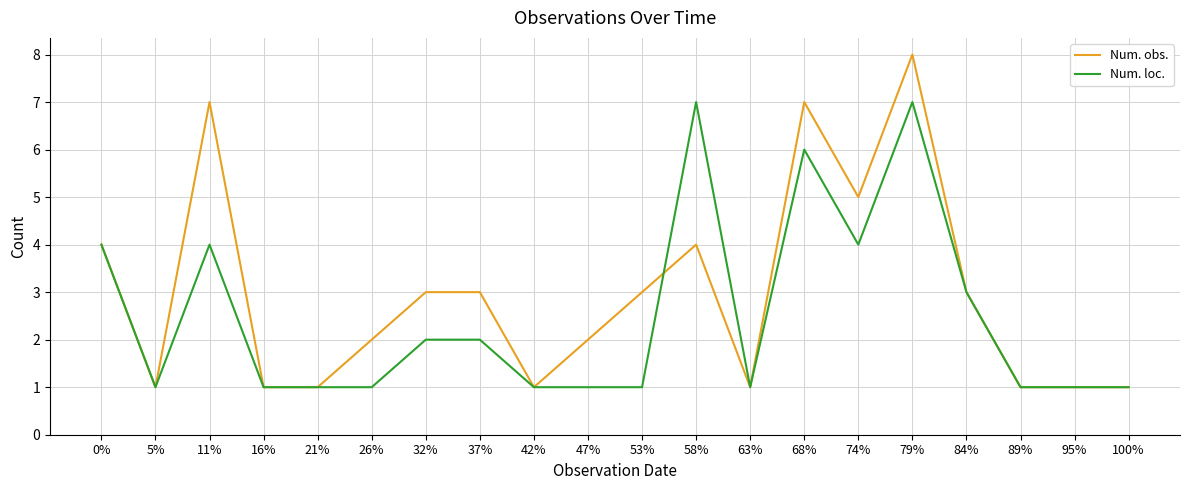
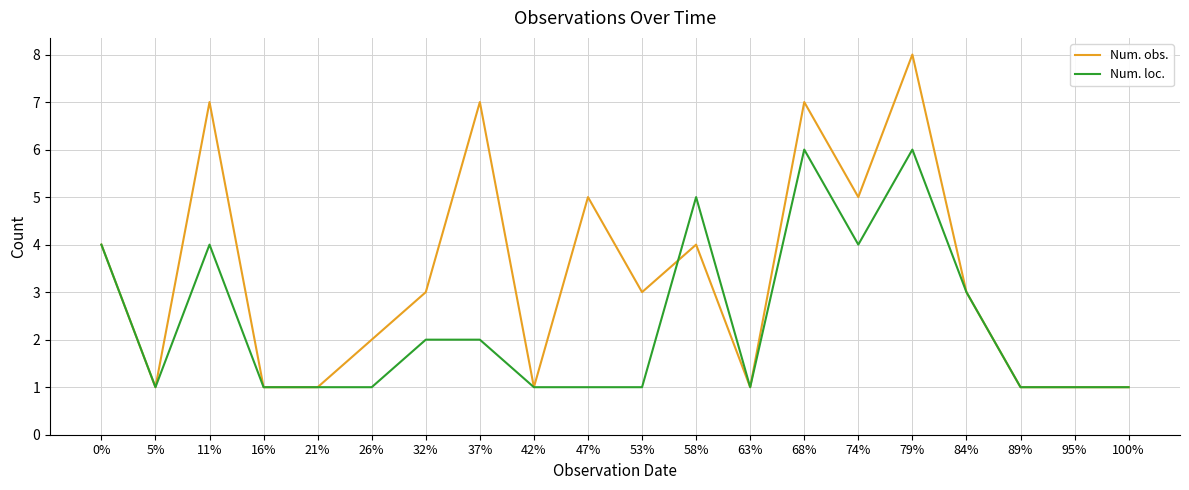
Num. obs., 37%: 3 -> 7
Num. obs., 47%: 2 -> 5
Num. loc., 58%: 7 -> 5
Num. loc., 79%: 7 -> 6
